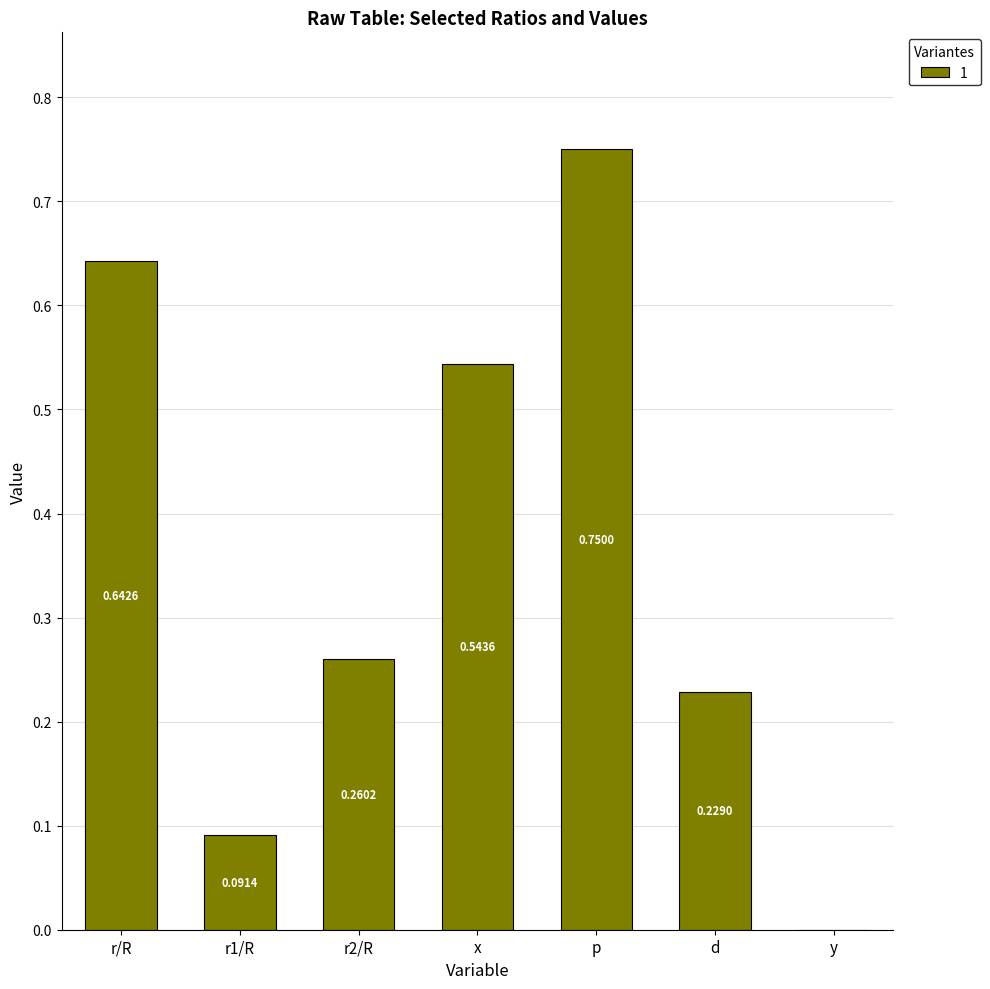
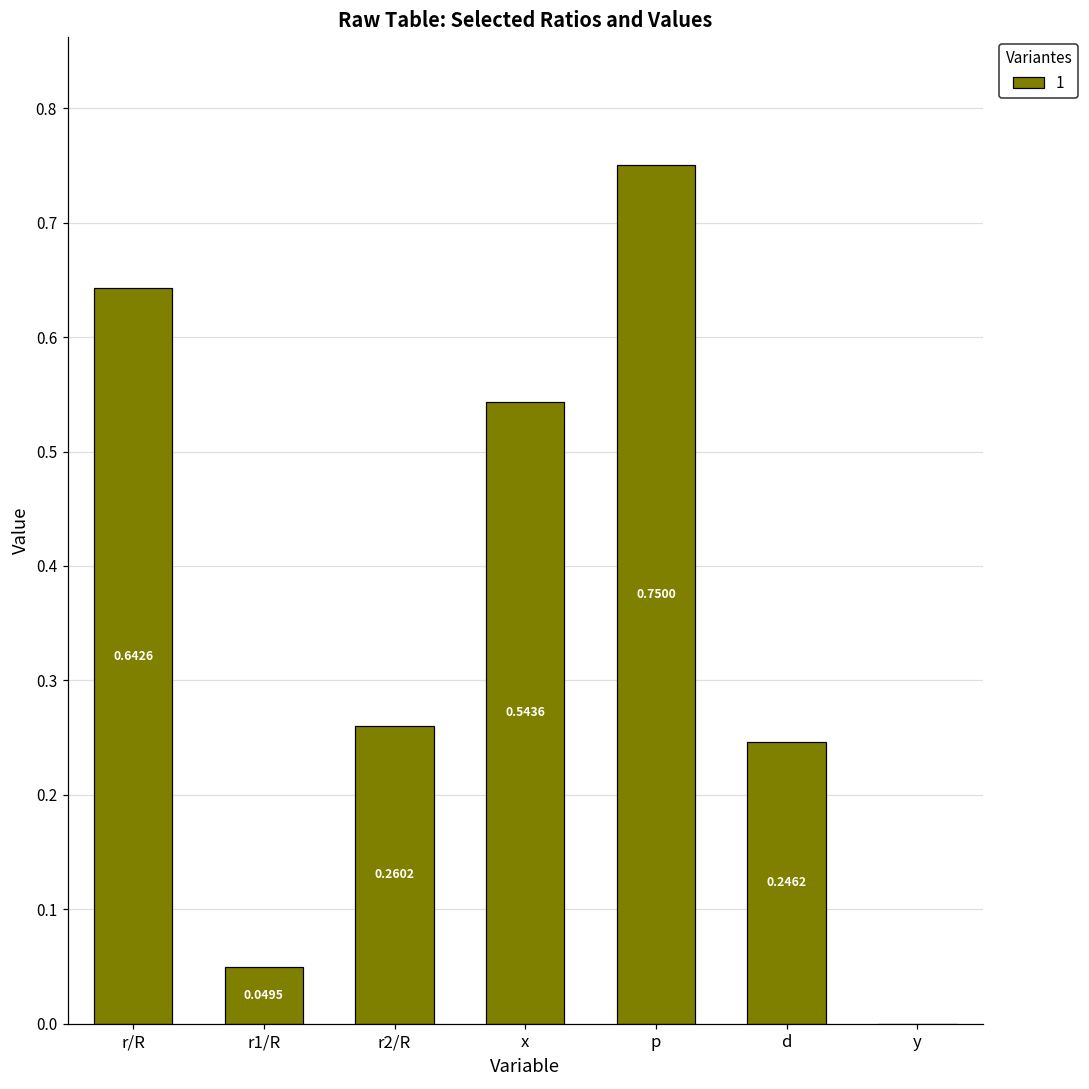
r1/R: 0.0914 -> 0.0495
d: 0.2290 -> 0.2462
